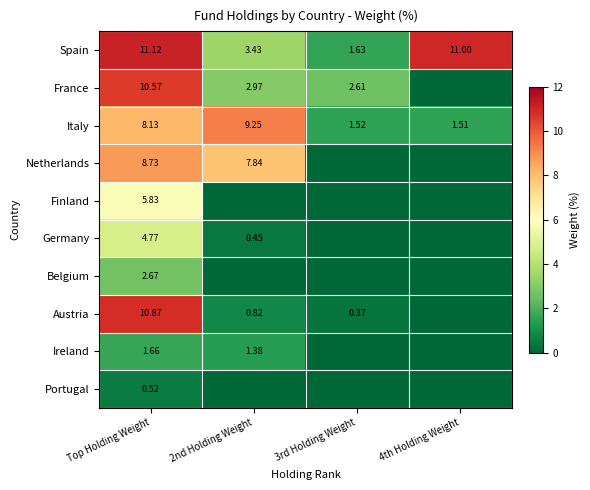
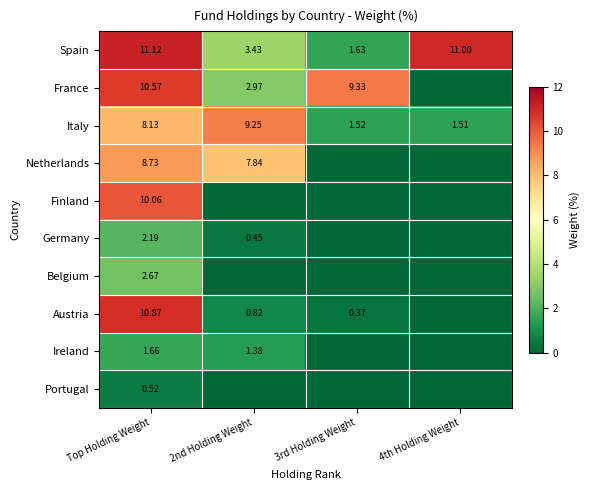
France, 3rd Holding Weight: 2.61 -> 9.33
Finland, Top Holding Weight: 5.83 -> 10.06
Germany, Top Holding Weight: 4.77 -> 2.19
